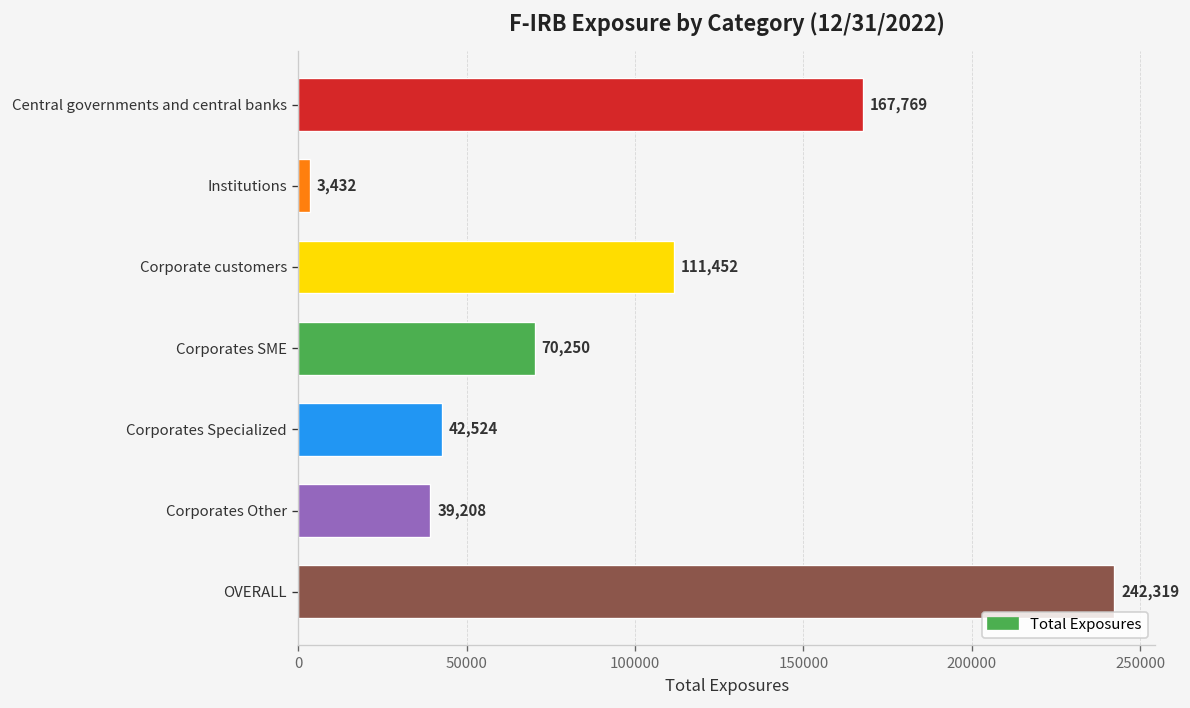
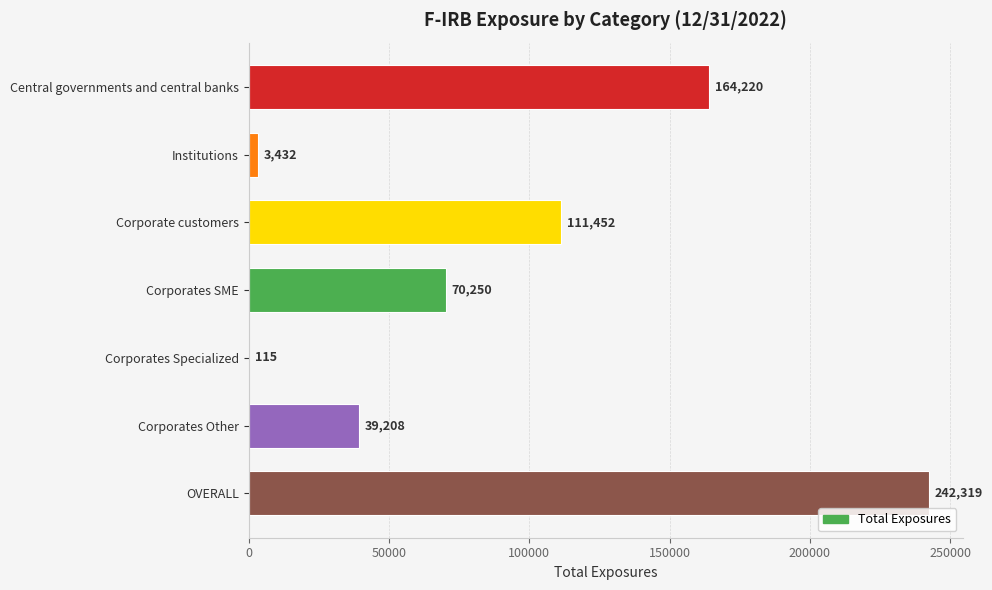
Central governments and central banks: 167,769 -> 164,220
Corporates Specialized: 42,524 -> 115
